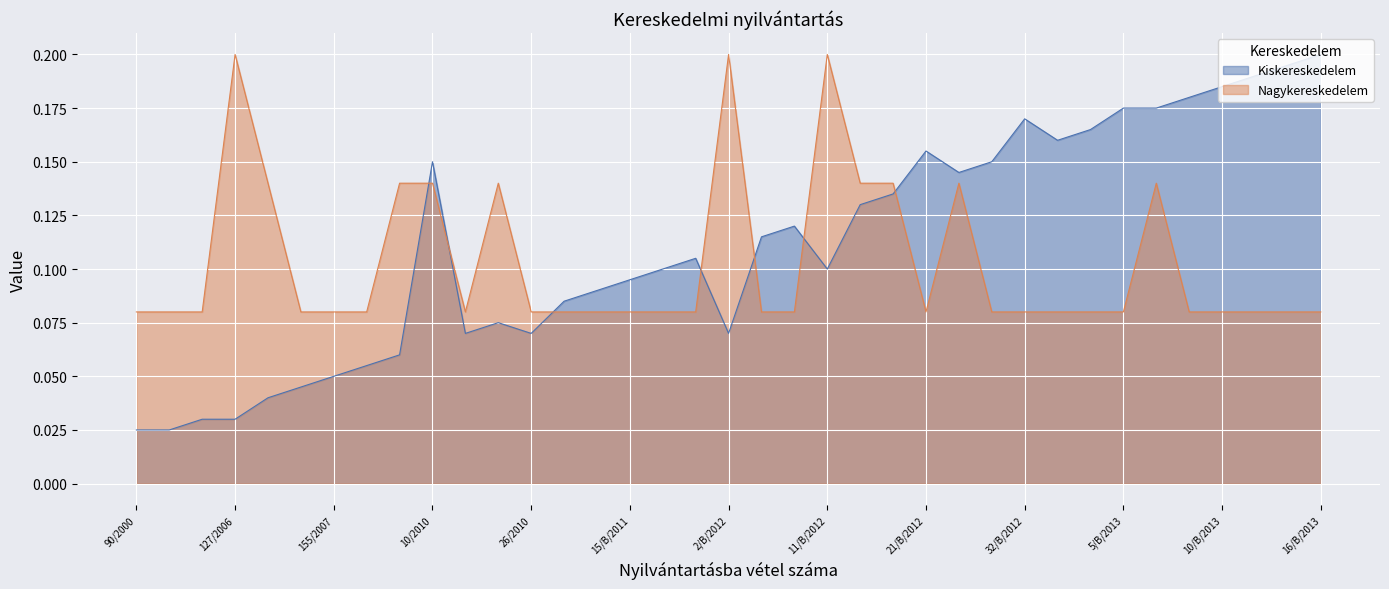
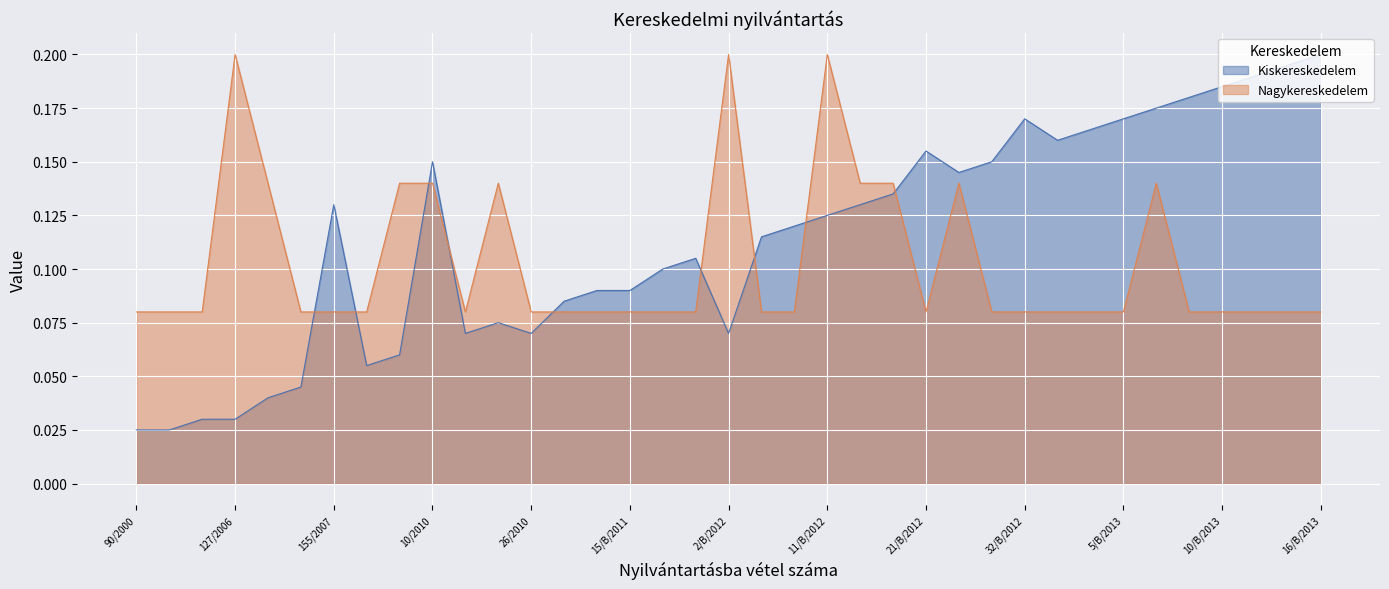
Kiskereskedelem, 155/2007: 0.050 -> 0.130
Kiskereskedelem, 15/B/2011: 0.095 -> 0.090
Kiskereskedelem, 11/B/2012: 0.100 -> 0.125
Kiskereskedelem, 5/B/2013: 0.175 -> 0.170
